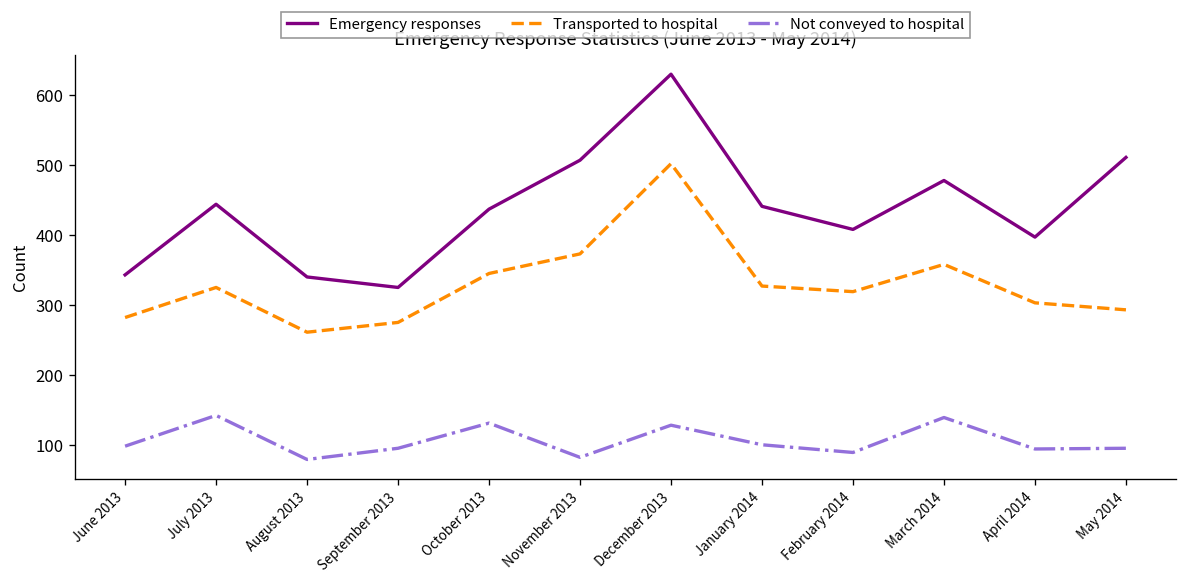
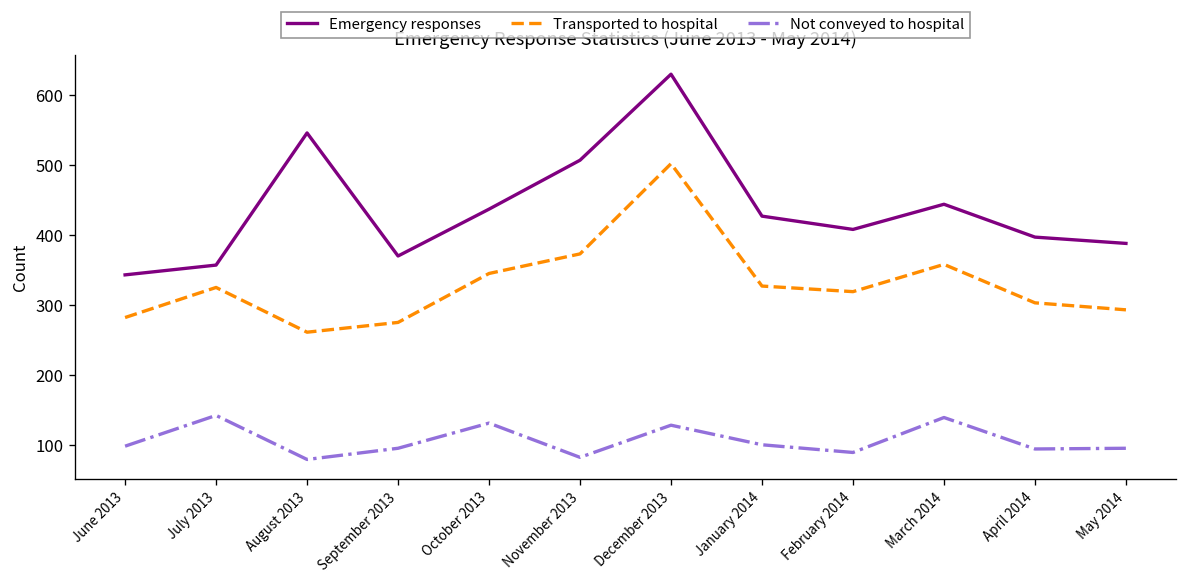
Emergency responses, July 2013: 440 -> 360
Emergency responses, August 2013: 340 -> 550
Emergency responses, September 2013: 330 -> 370
Emergency responses, January 2014: 440 -> 430
Emergency responses, March 2014: 480 -> 440
Emergency responses, May 2014: 510 -> 390
